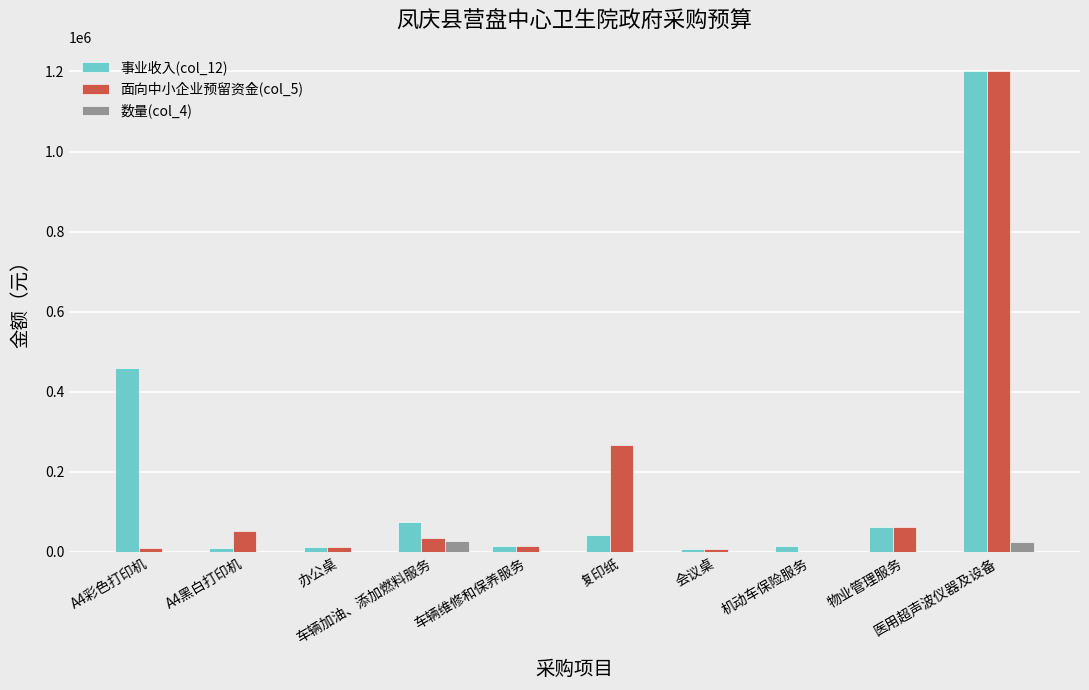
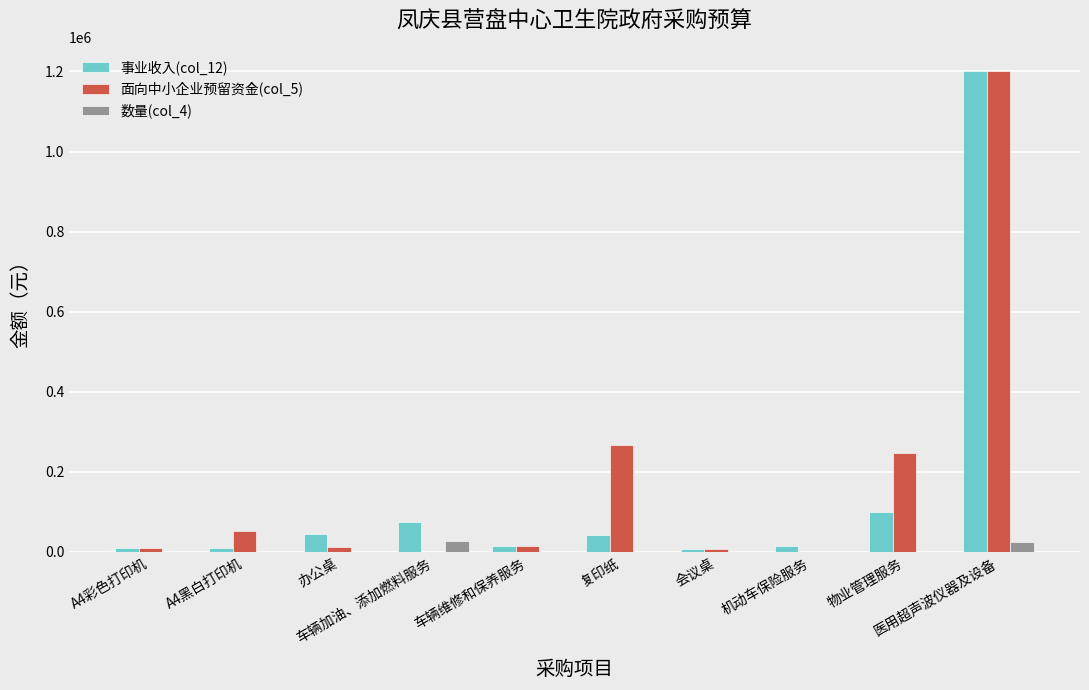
事业收入(col_12), A4彩色打印机: 460000 -> 10000
事业收入(col_12), 办公桌: 10000 -> 40000
面向中小企业预留资金(col_5), 车辆加油、添加燃料服务: 30000 -> 0
事业收入(col_12), 物业管理服务: 60000 -> 100000
面向中小企业预留资金(col_5), 物业管理服务: 60000 -> 250000
